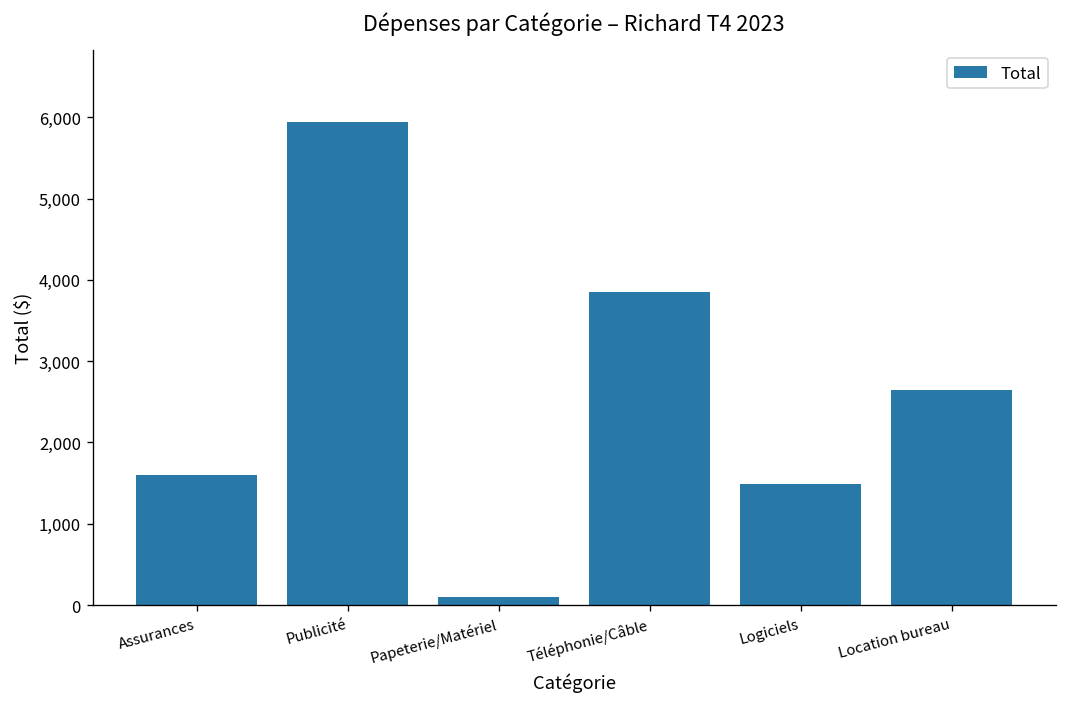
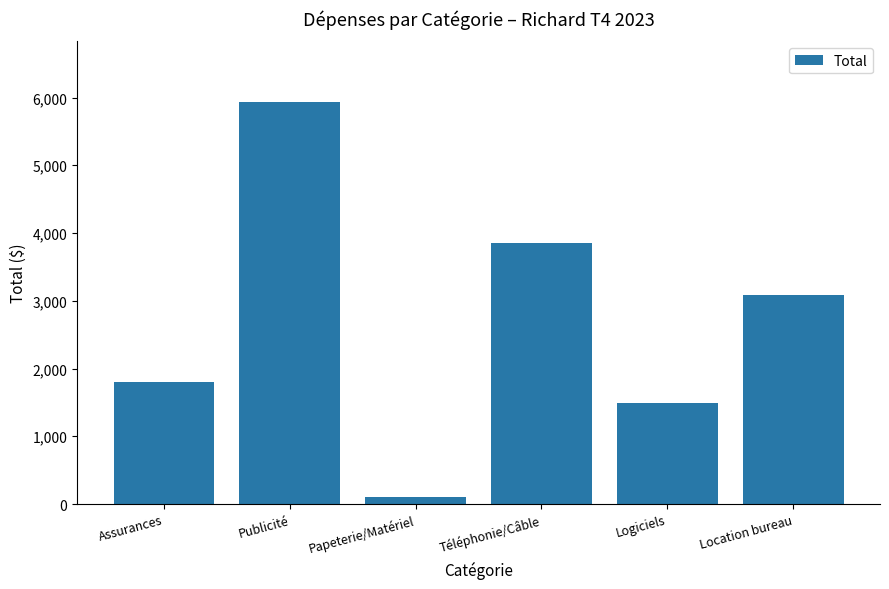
Assurances: 1,600 -> 1,800
Location bureau: 2,600 -> 3,100
